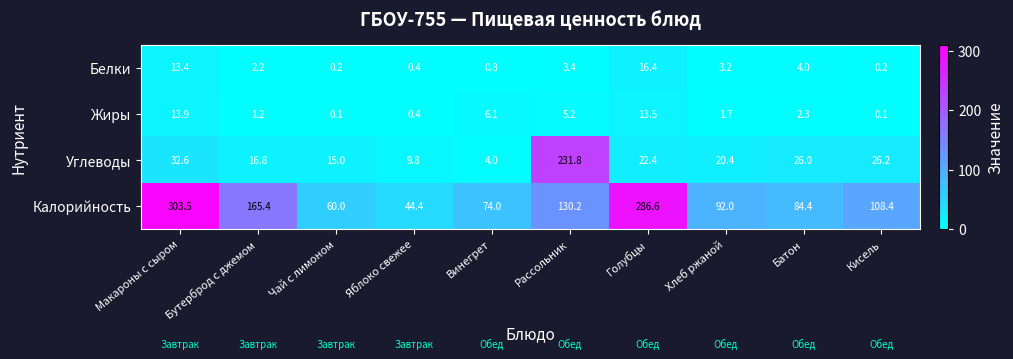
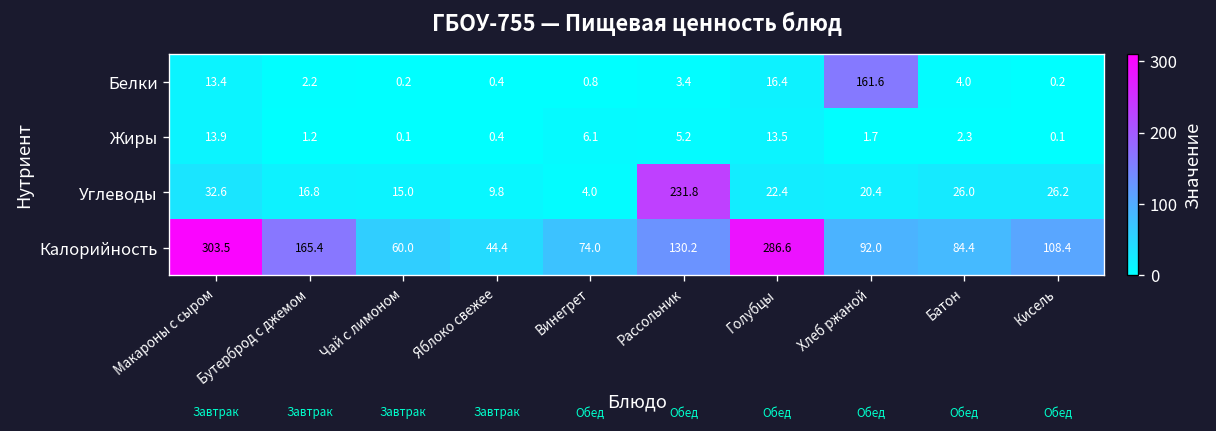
Белки, Хлеб ржаной: 3.2 -> 161.6
